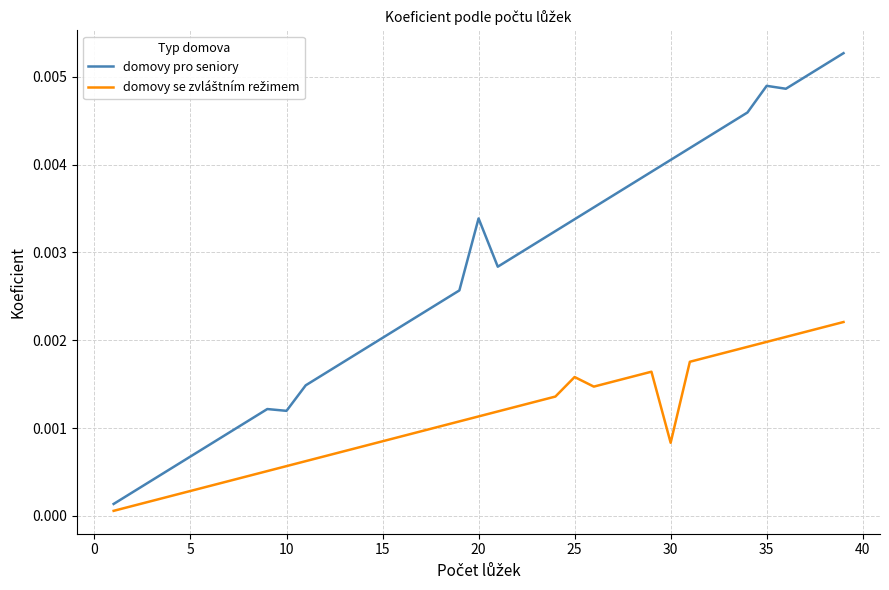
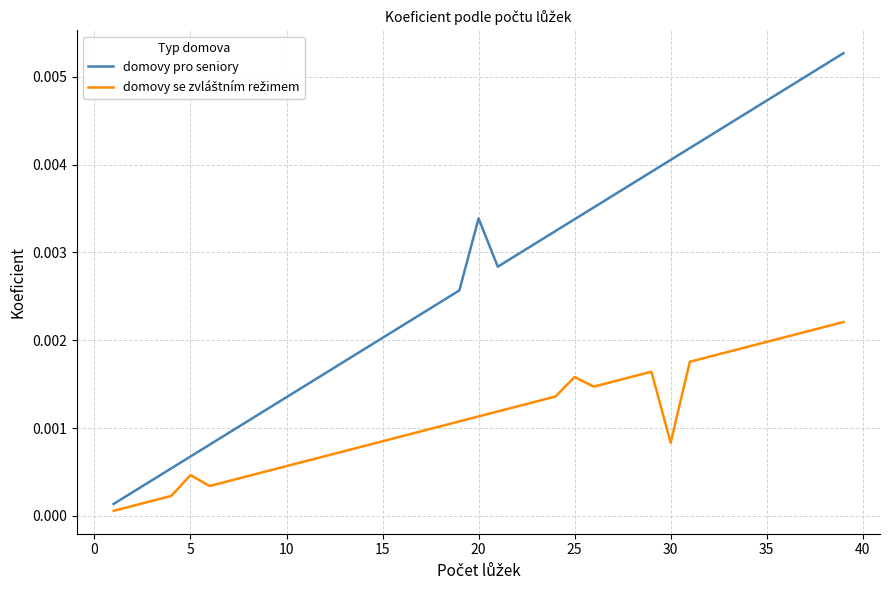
domovy se zvláštním režimem, 5: 0.0003 -> 0.0005
domovy pro seniory, 10: 0.0012 -> 0.0014
domovy pro seniory, 35: 0.0049 -> 0.0047
